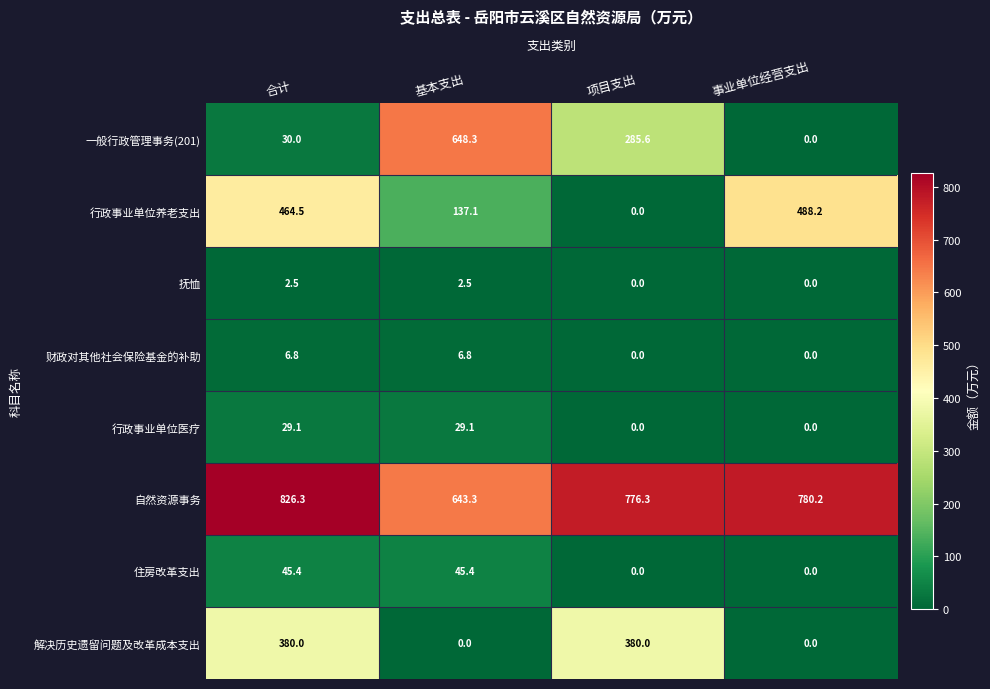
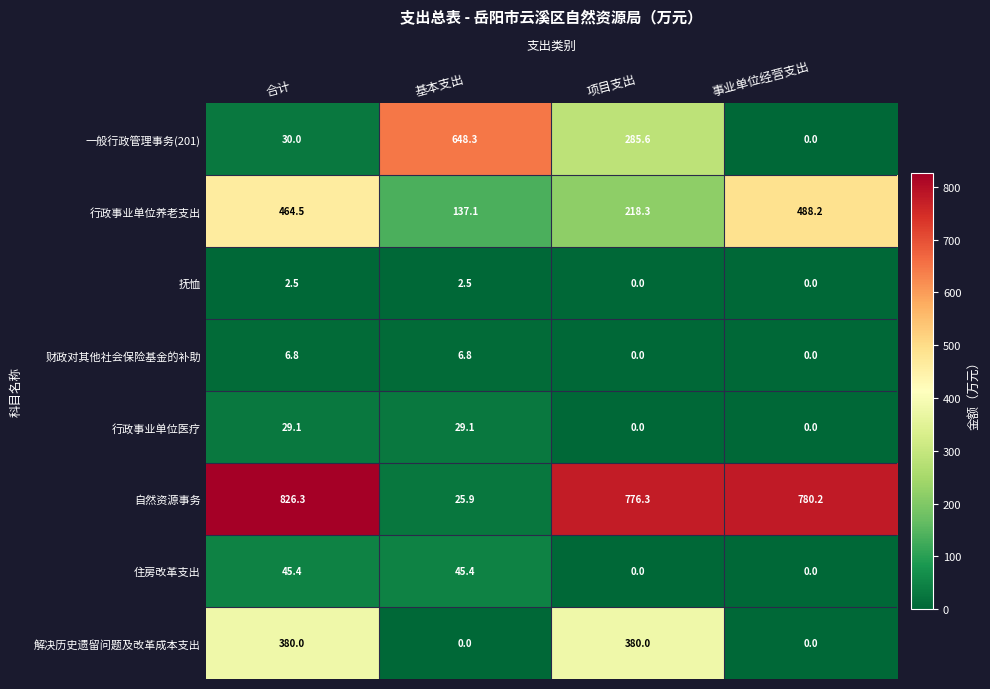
行政事业单位养老支出, 项目支出: 0.0 -> 218.3
自然资源事务, 基本支出: 643.3 -> 25.9
